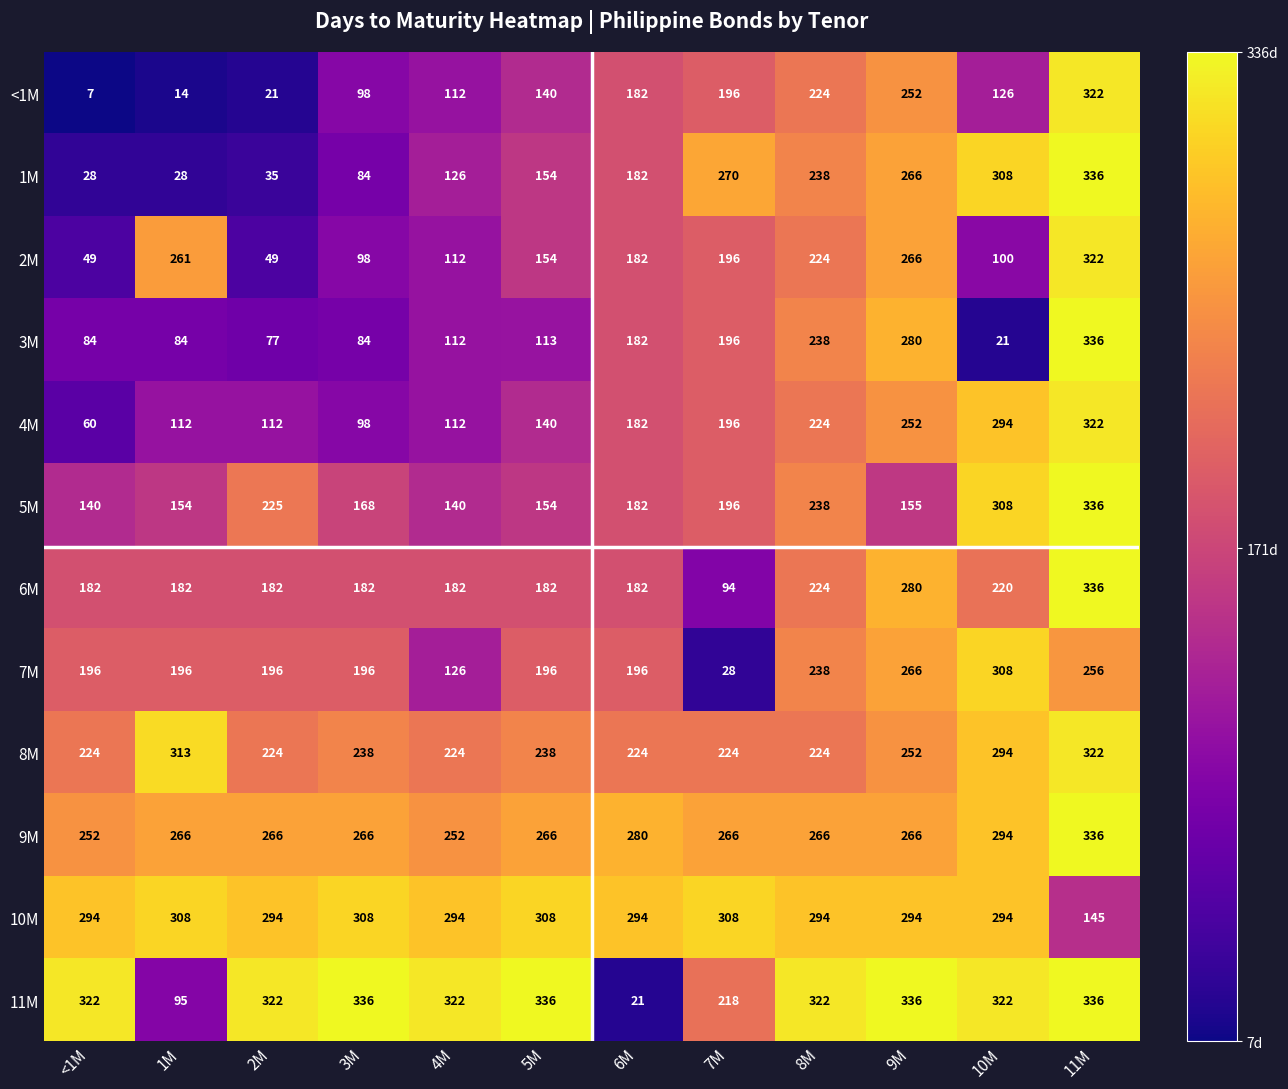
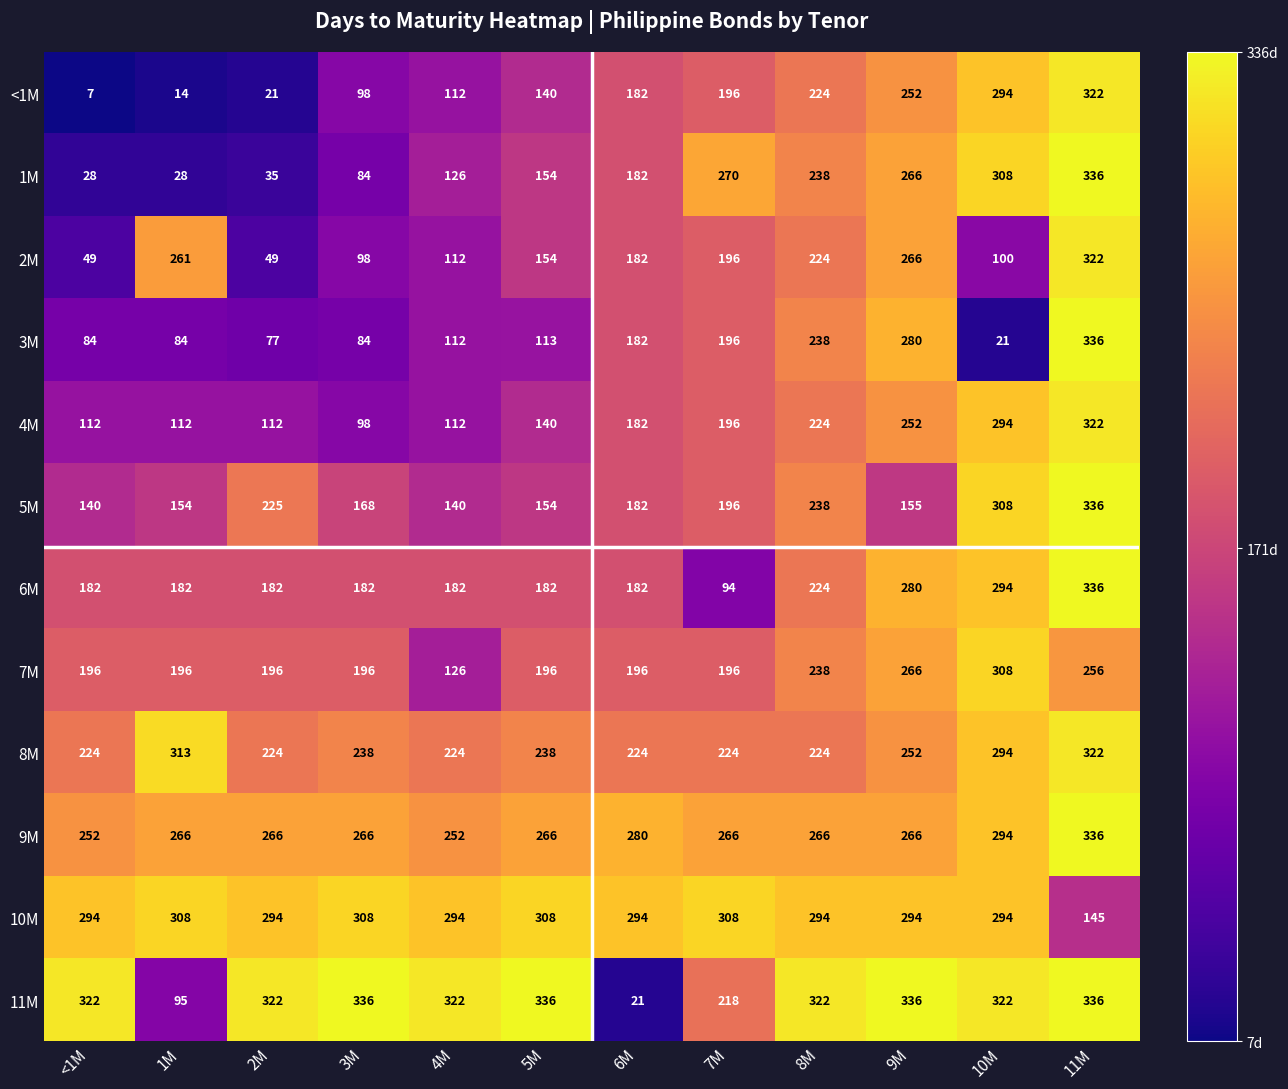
<1M, 10M: 126 -> 294
4M, <1M: 60 -> 112
6M, 10M: 220 -> 294
7M, 7M: 28 -> 196
